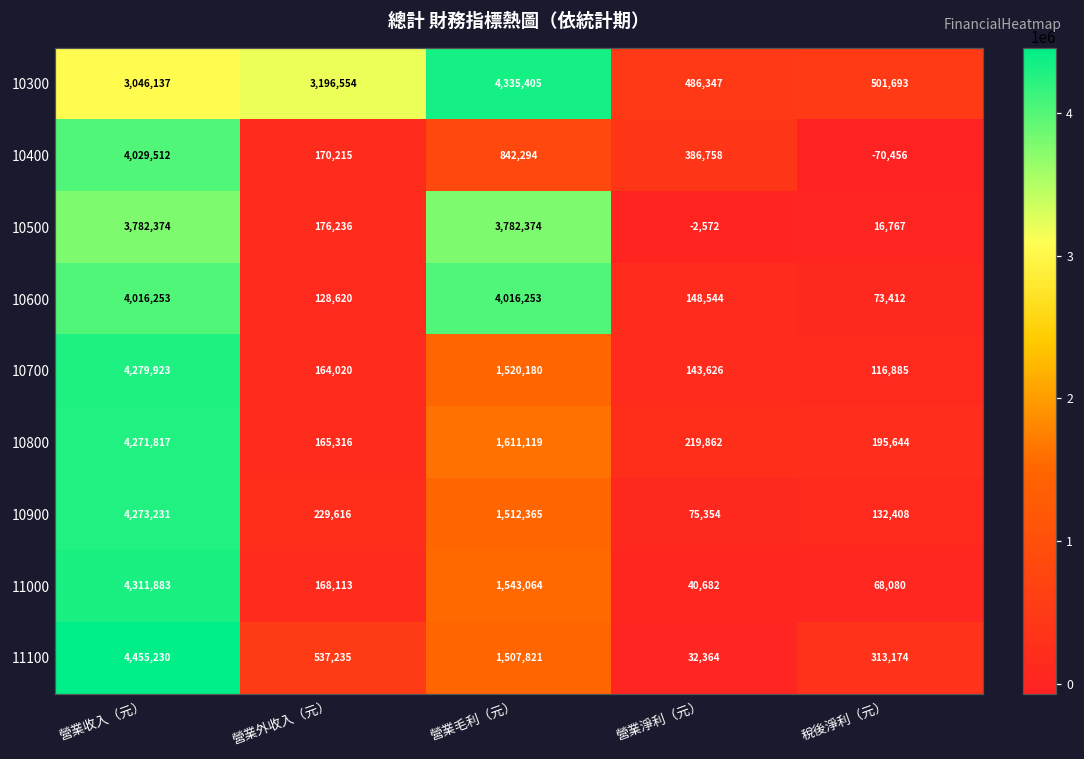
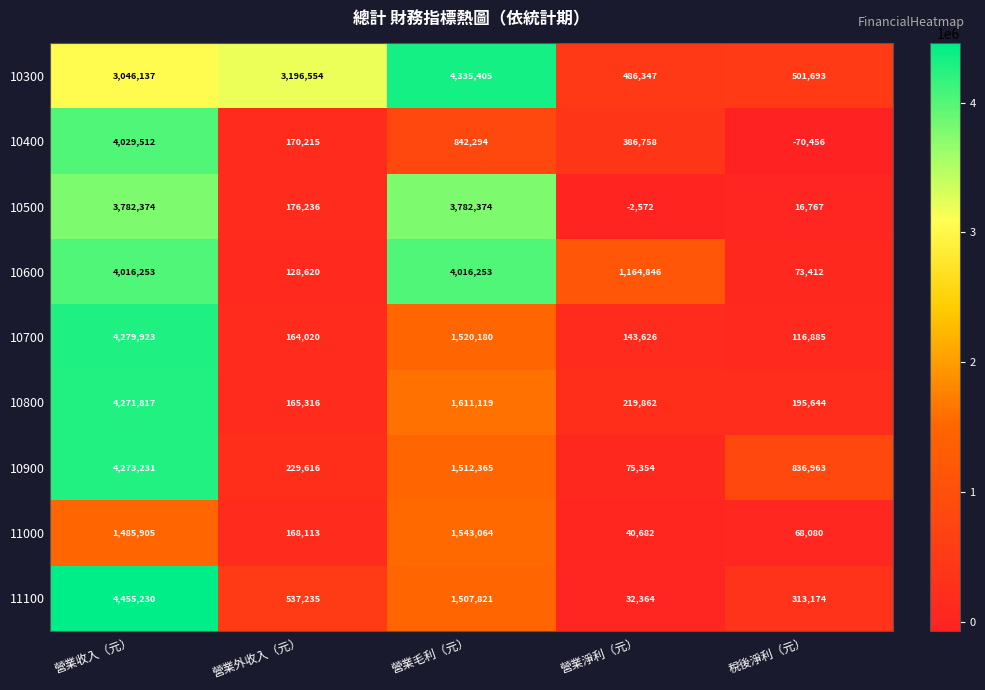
10600, 營業淨利（元）: 148,544 -> 1,164,846
10900, 稅後淨利（元）: 132,408 -> 836,963
11000, 營業收入（元）: 4,311,883 -> 1,485,905
